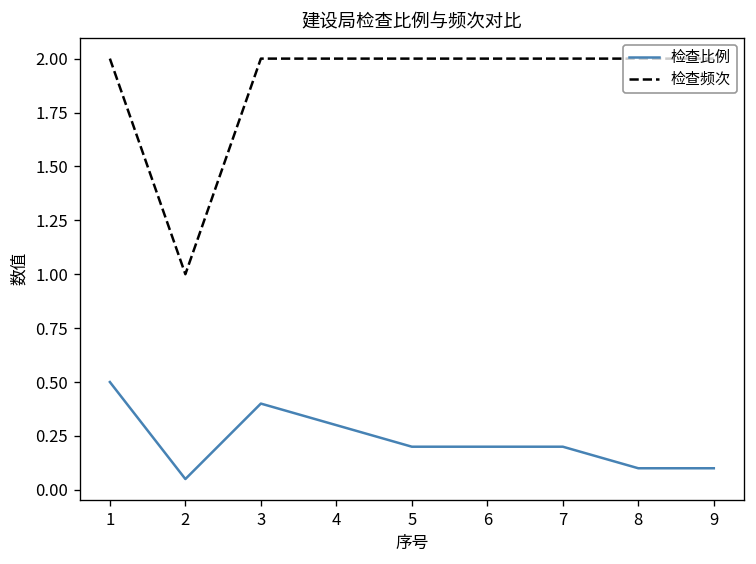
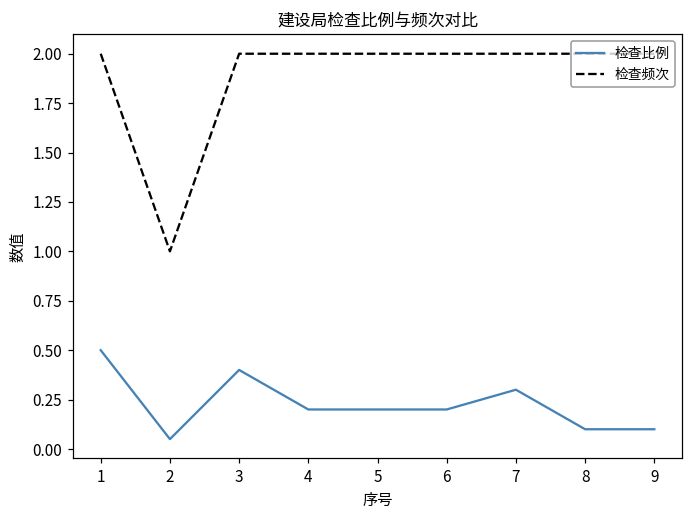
检查比例, 4: 0.3 -> 0.2
检查比例, 7: 0.2 -> 0.3
